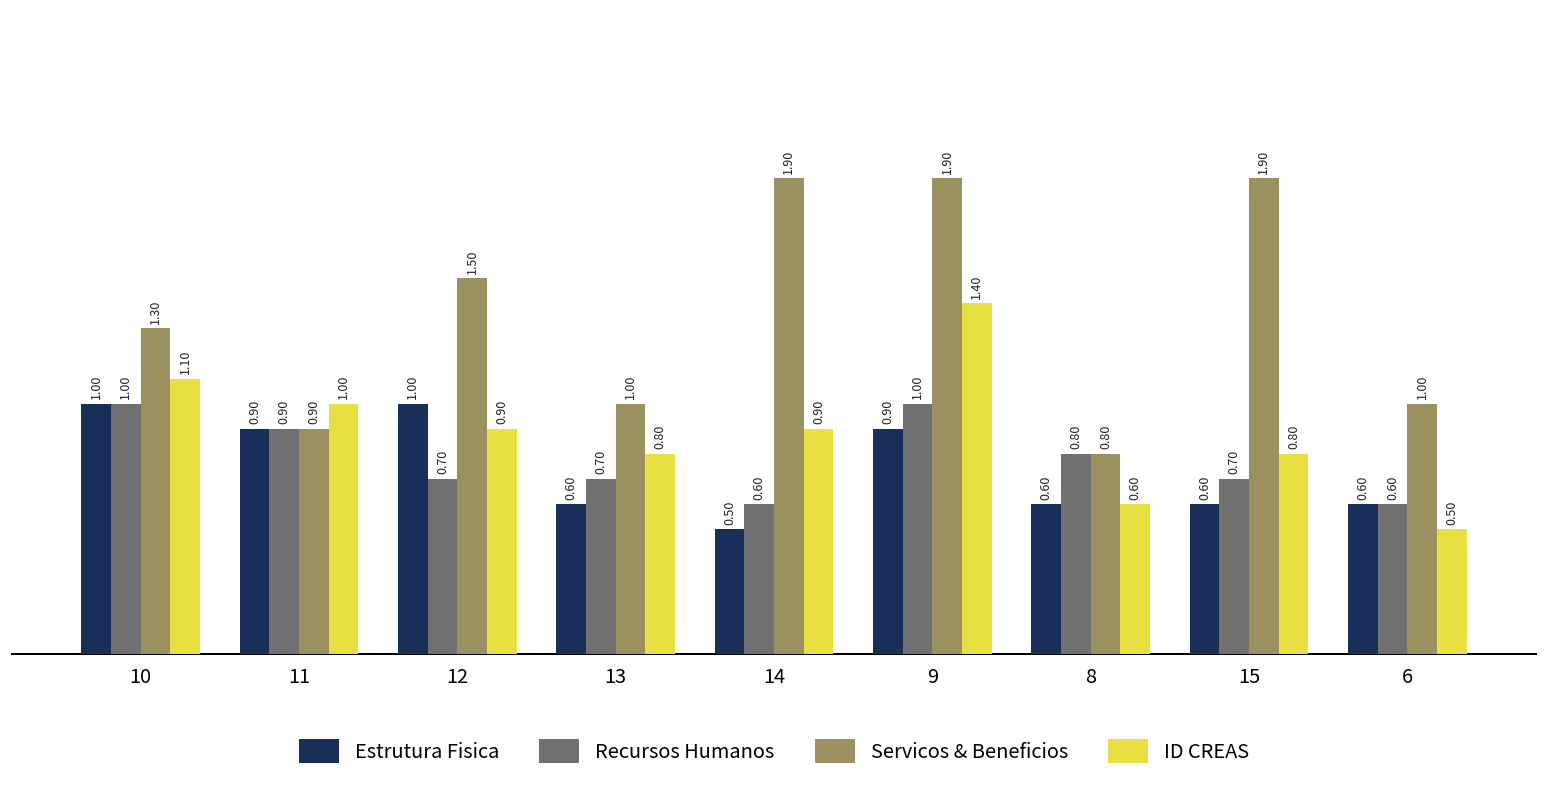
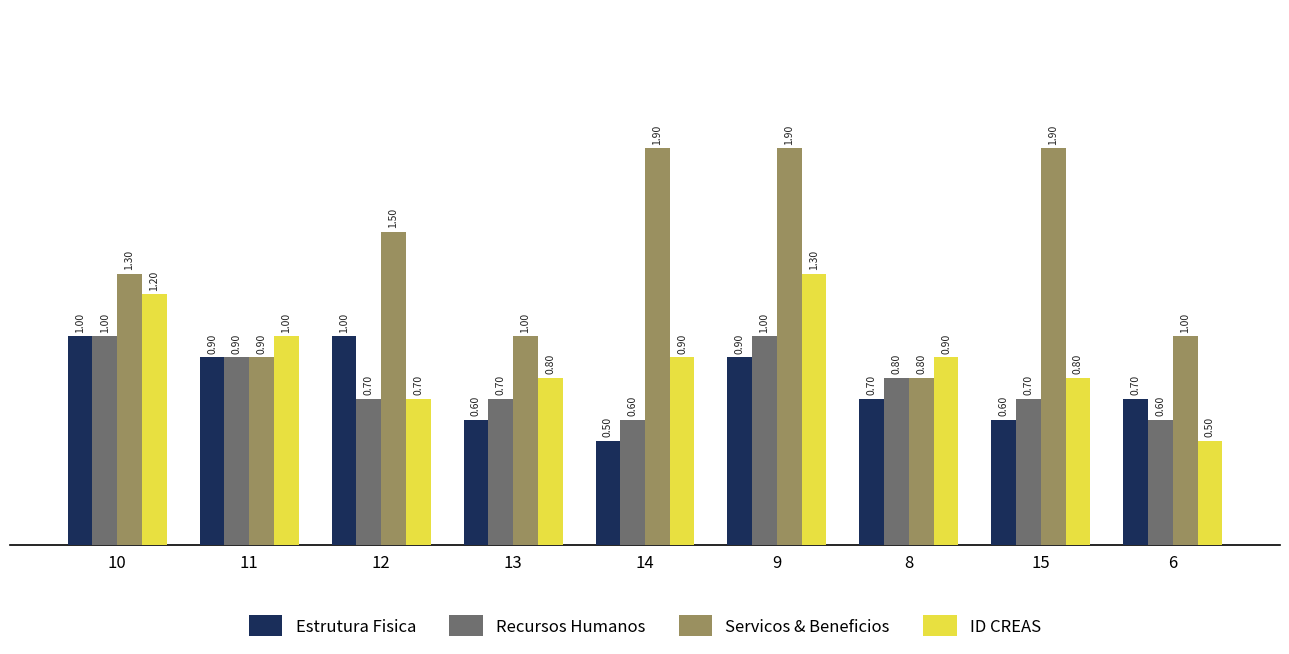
ID CREAS, 10: 1.10 -> 1.20
ID CREAS, 12: 0.90 -> 0.70
ID CREAS, 9: 1.40 -> 1.30
Estrutura Fisica, 8: 0.60 -> 0.70
ID CREAS, 8: 0.60 -> 0.90
Estrutura Fisica, 6: 0.60 -> 0.70
